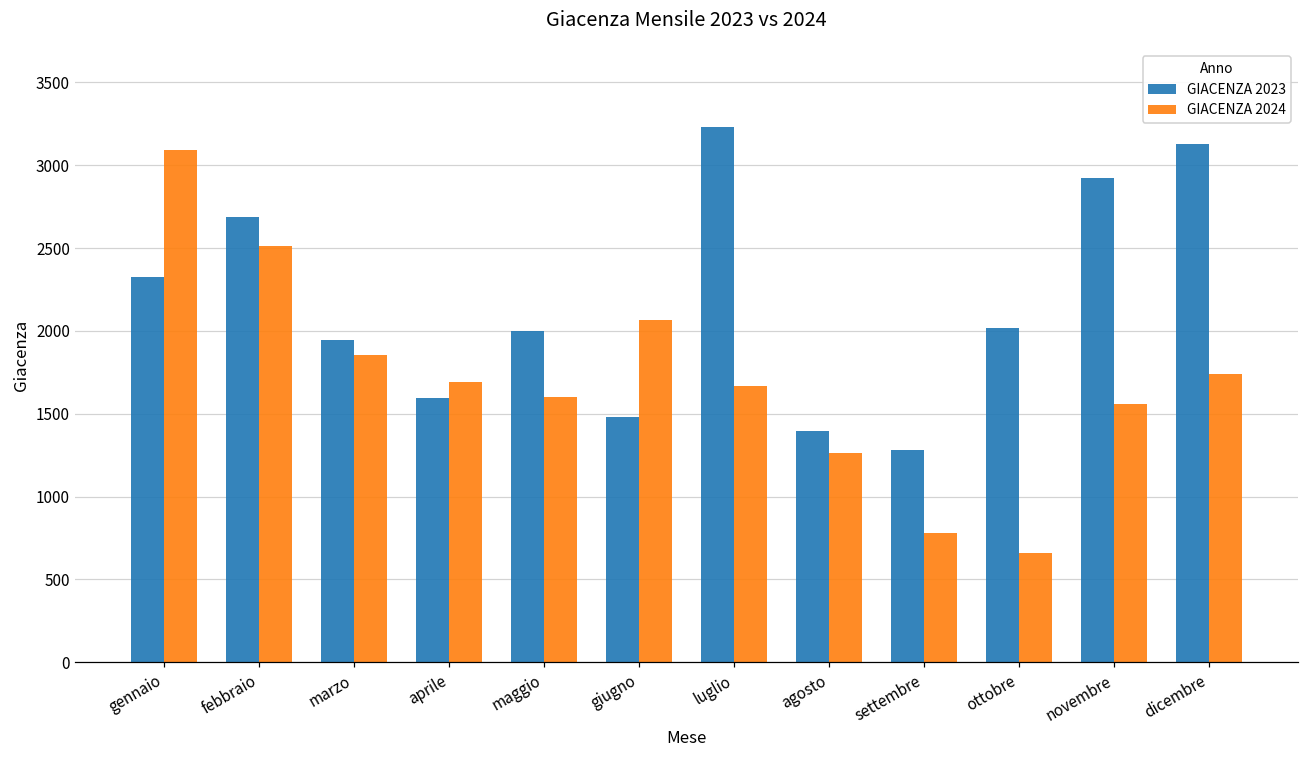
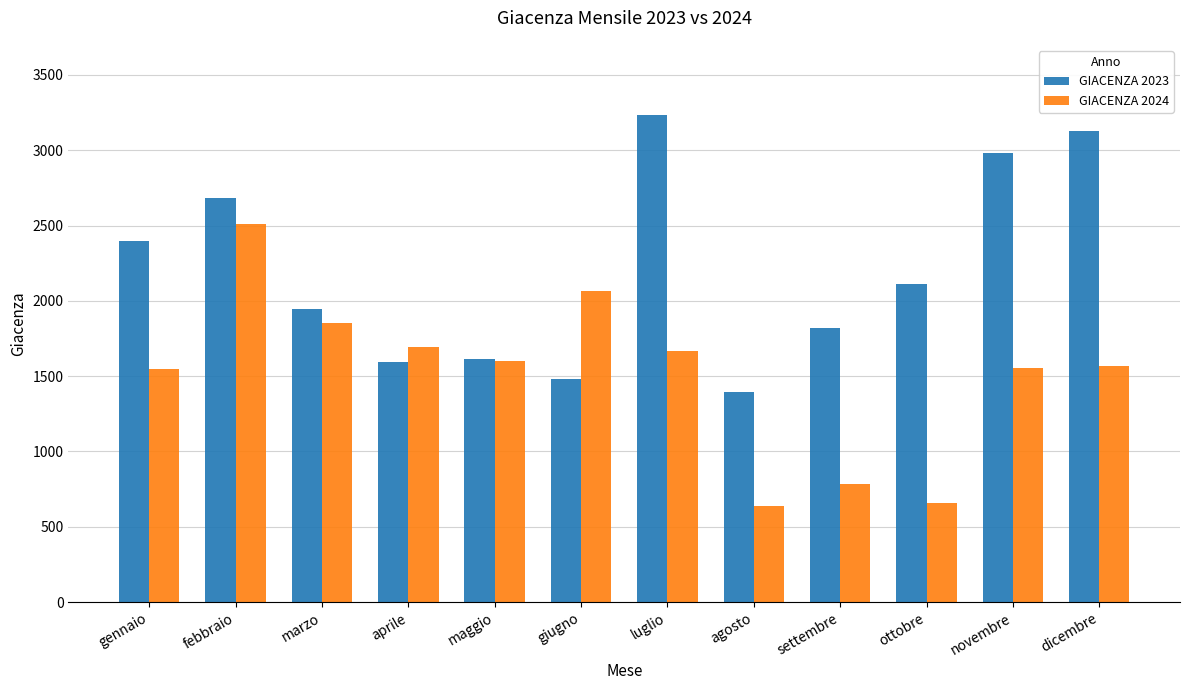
GIACENZA 2023, gennaio: 2320 -> 2400
GIACENZA 2024, gennaio: 3090 -> 1550
GIACENZA 2023, maggio: 2000 -> 1620
GIACENZA 2024, agosto: 1260 -> 640
GIACENZA 2023, settembre: 1280 -> 1820
GIACENZA 2023, ottobre: 2010 -> 2110
GIACENZA 2023, novembre: 2920 -> 2980
GIACENZA 2024, dicembre: 1740 -> 1570
